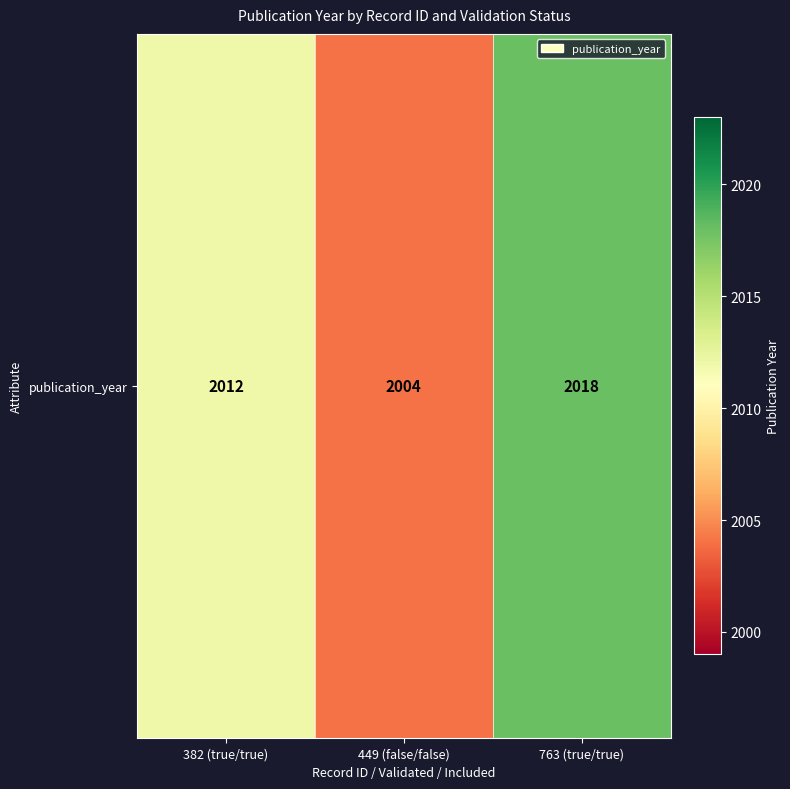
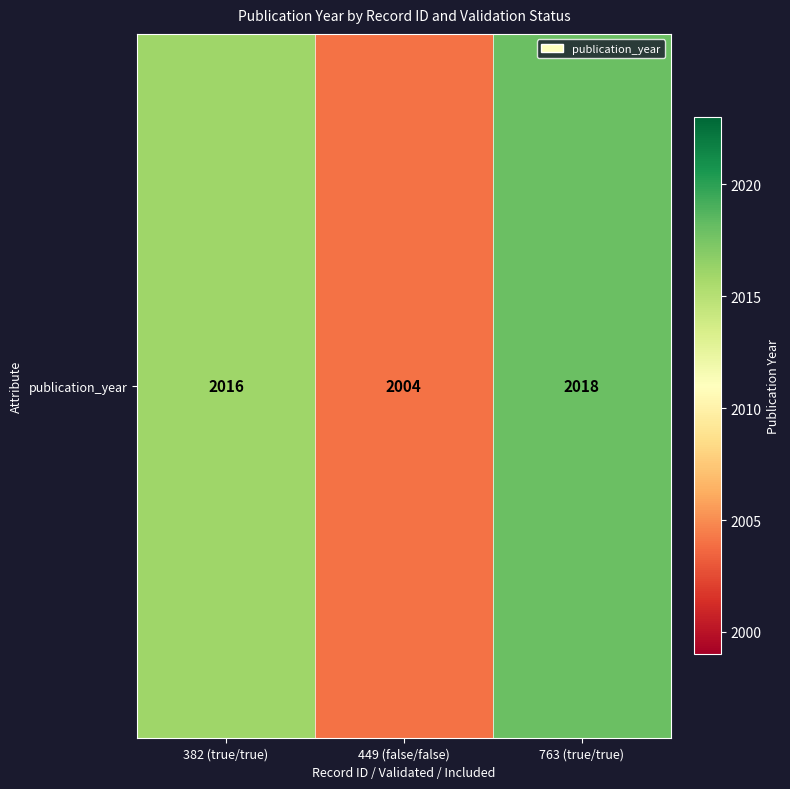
publication_year, 382 (true/true): 2012 -> 2016
